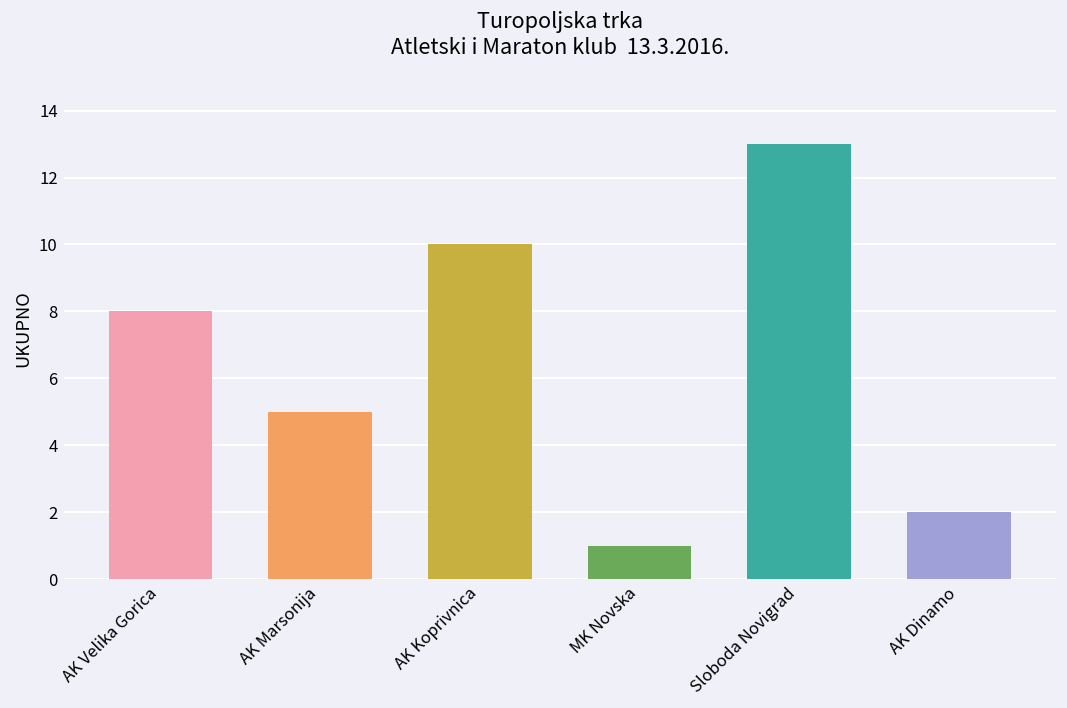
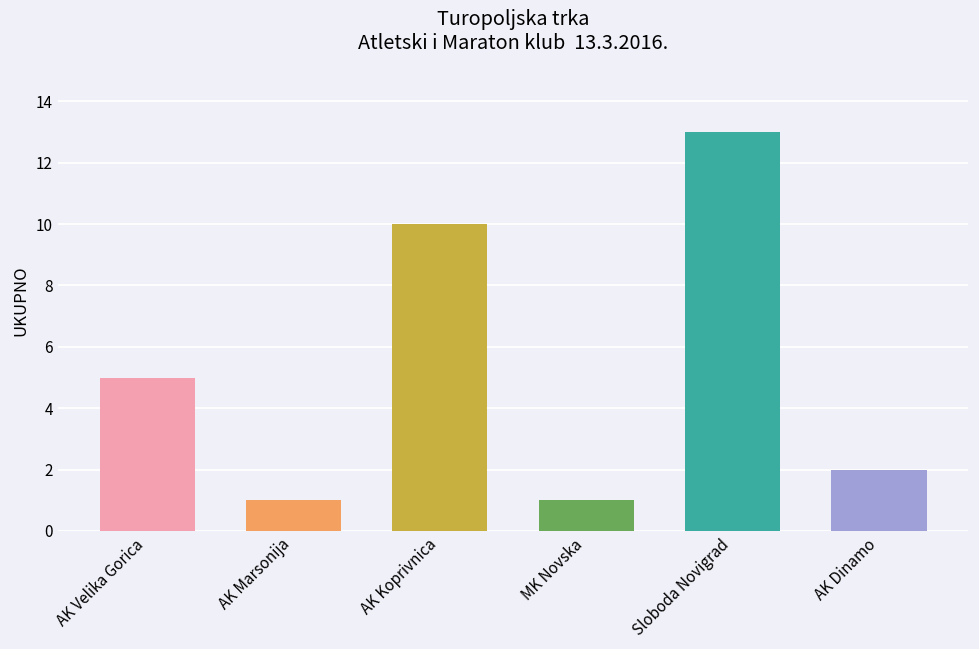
AK Velika Gorica: 8 -> 5
AK Marsonija: 5 -> 1
